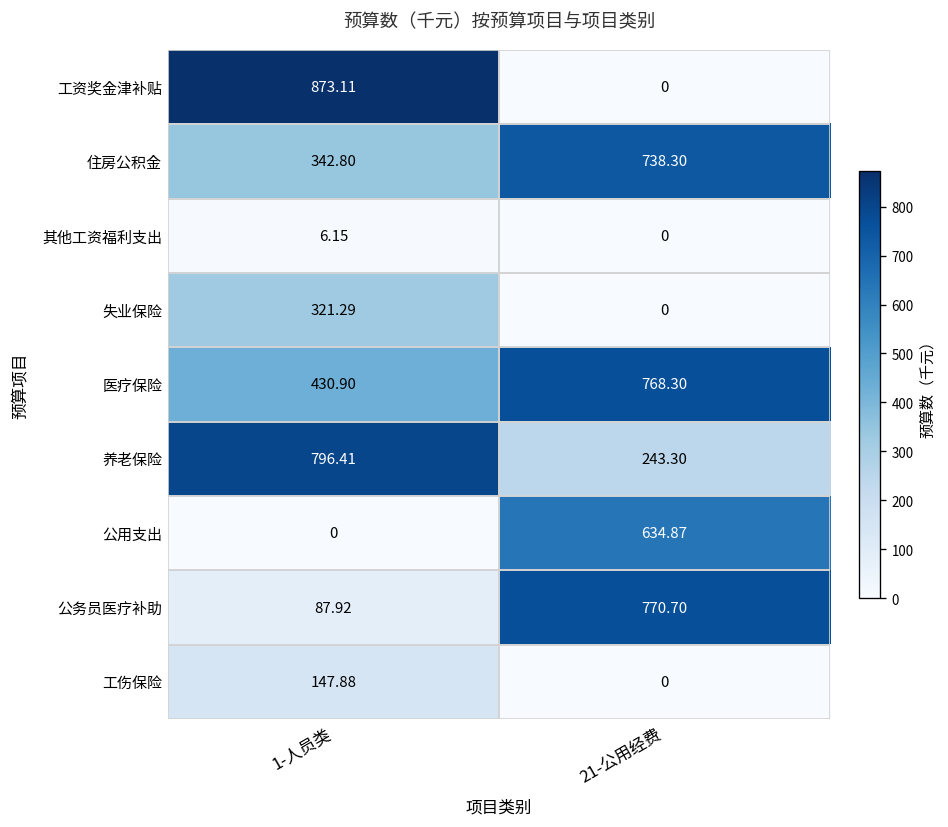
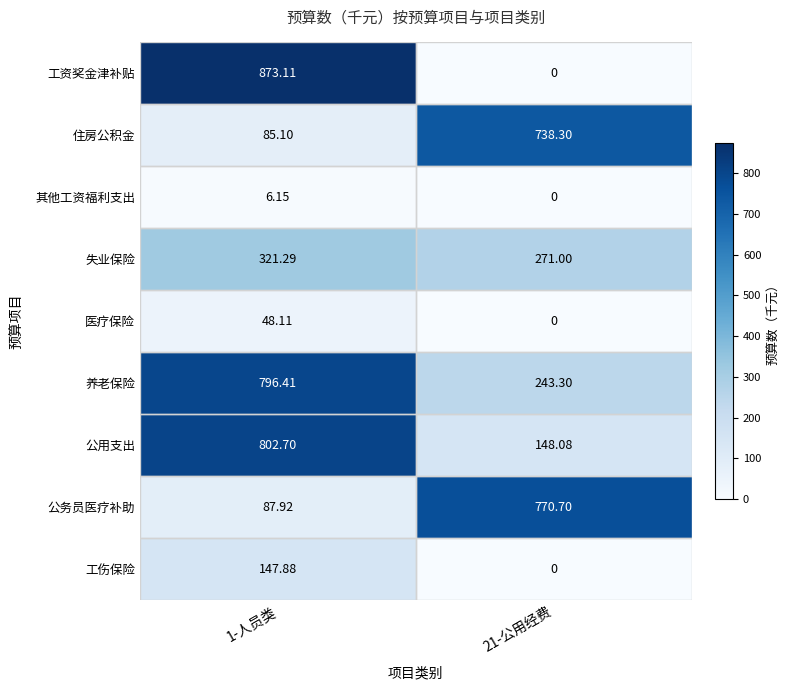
住房公积金, 1-人员类: 342.80 -> 85.10
失业保险, 21-公用经费: 0 -> 271.00
医疗保险, 1-人员类: 430.90 -> 48.11
医疗保险, 21-公用经费: 768.30 -> 0
公用支出, 1-人员类: 0 -> 802.70
公用支出, 21-公用经费: 634.87 -> 148.08
